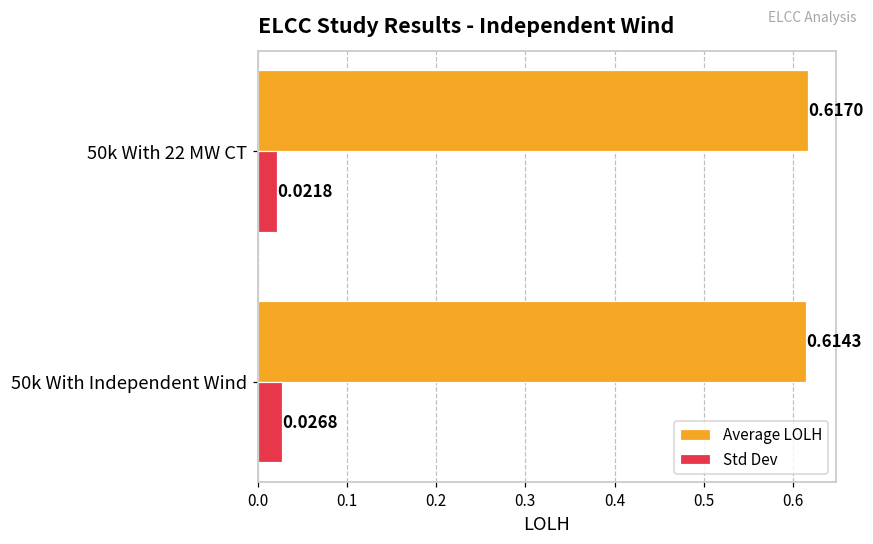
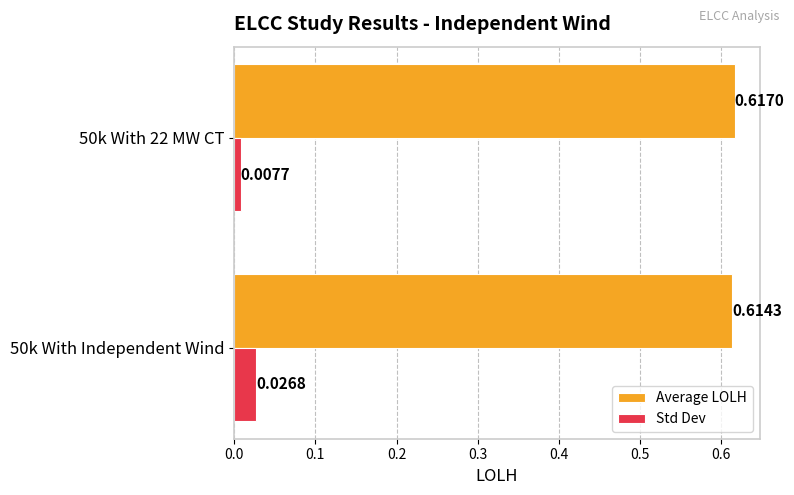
Std Dev, 50k With 22 MW CT: 0.0218 -> 0.0077
